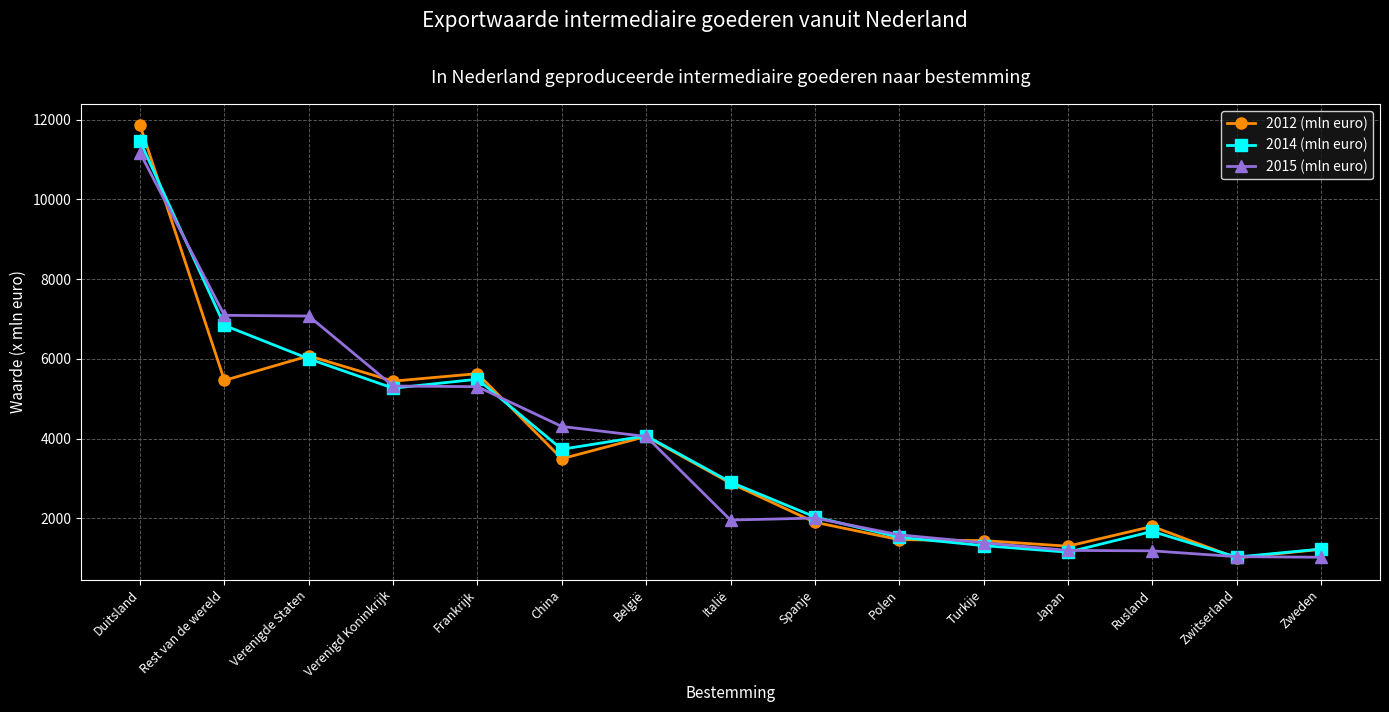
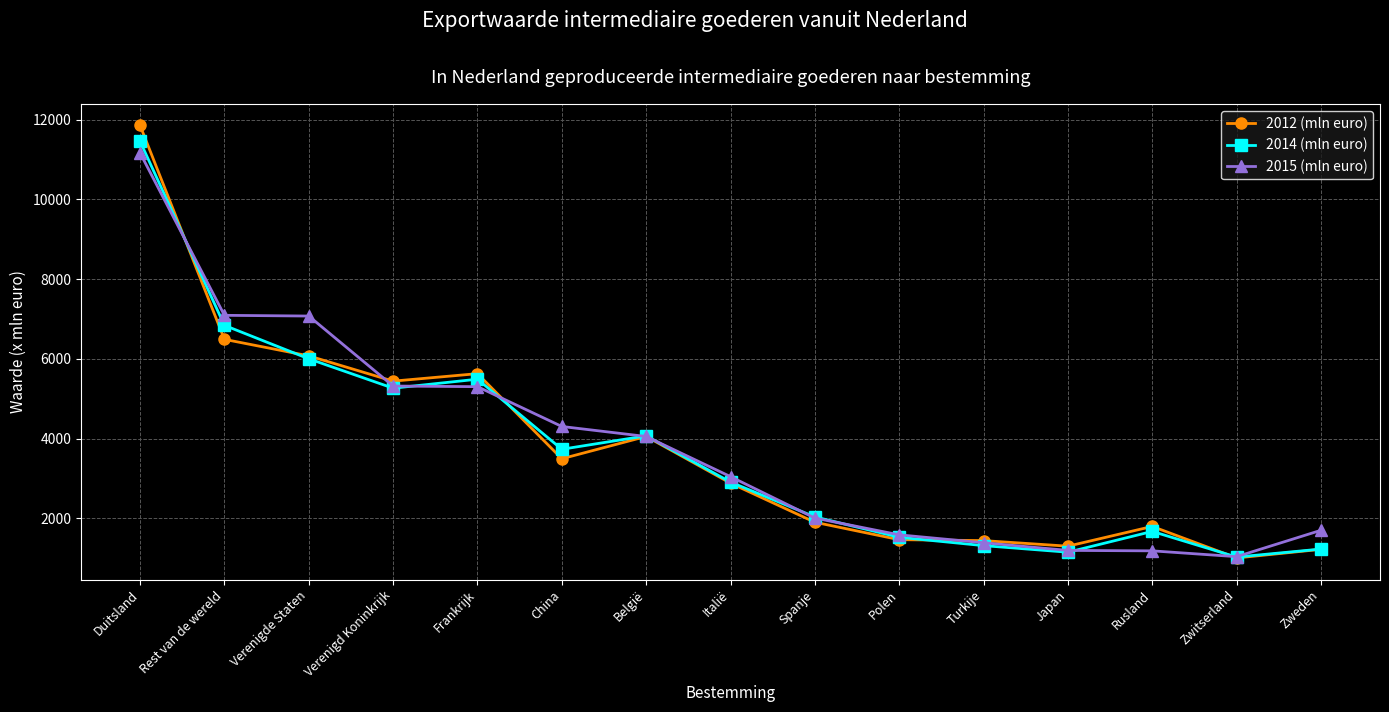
2012 (mln euro), Rest van de wereld: 5500 -> 6500
2015 (mln euro), Italië: 2000 -> 3000
2015 (mln euro), Zweden: 1000 -> 1700
